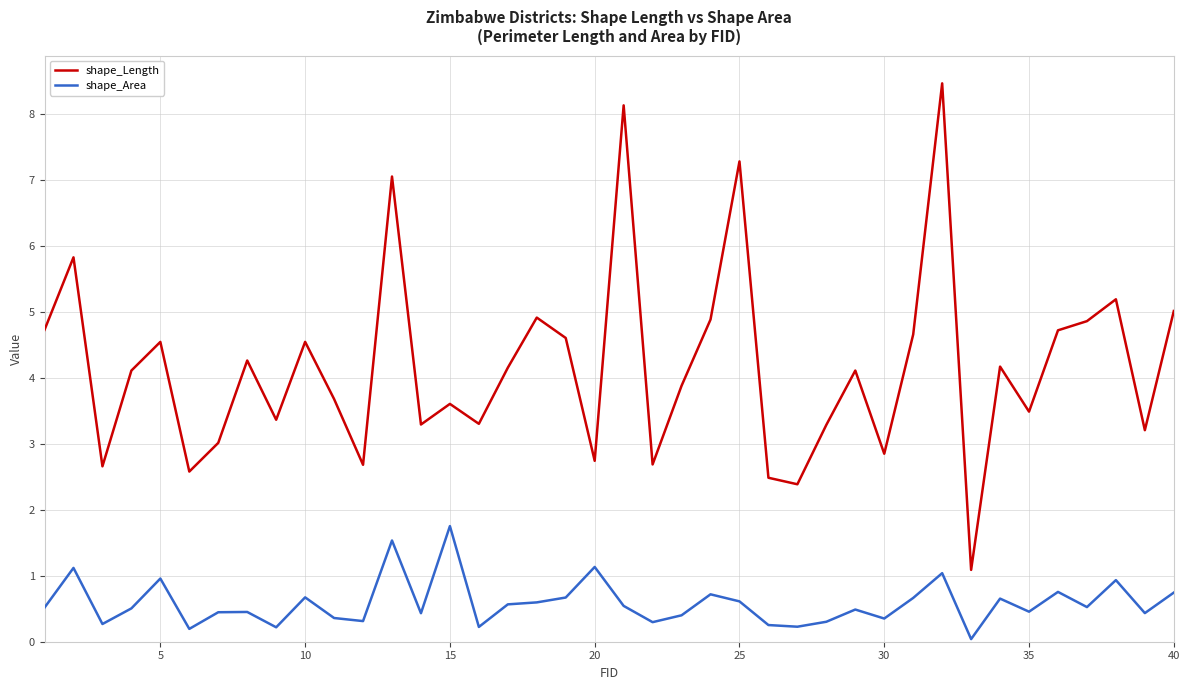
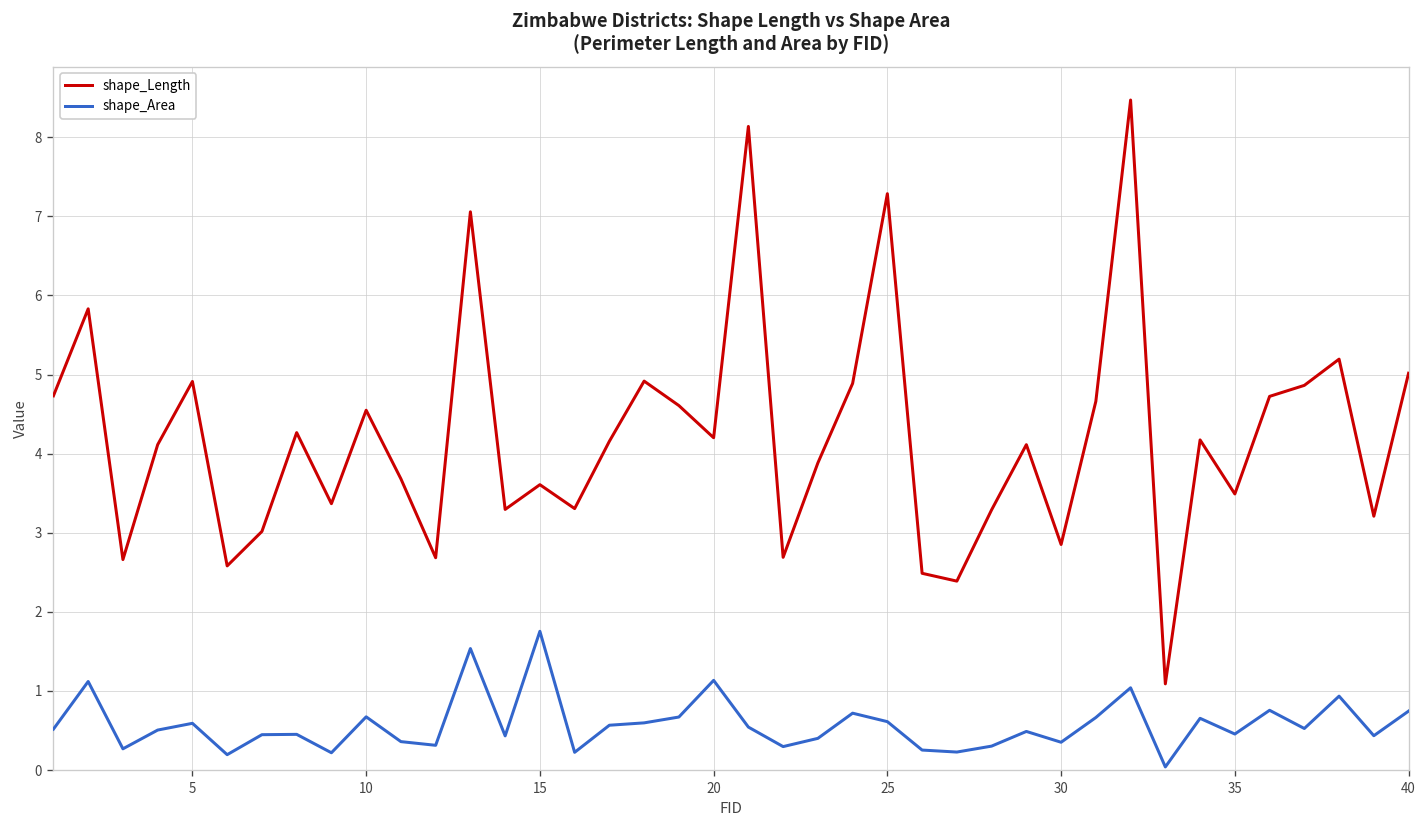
shape_Length, 5: 4.5 -> 4.9
shape_Area, 5: 1.0 -> 0.6
shape_Length, 20: 2.7 -> 4.2
